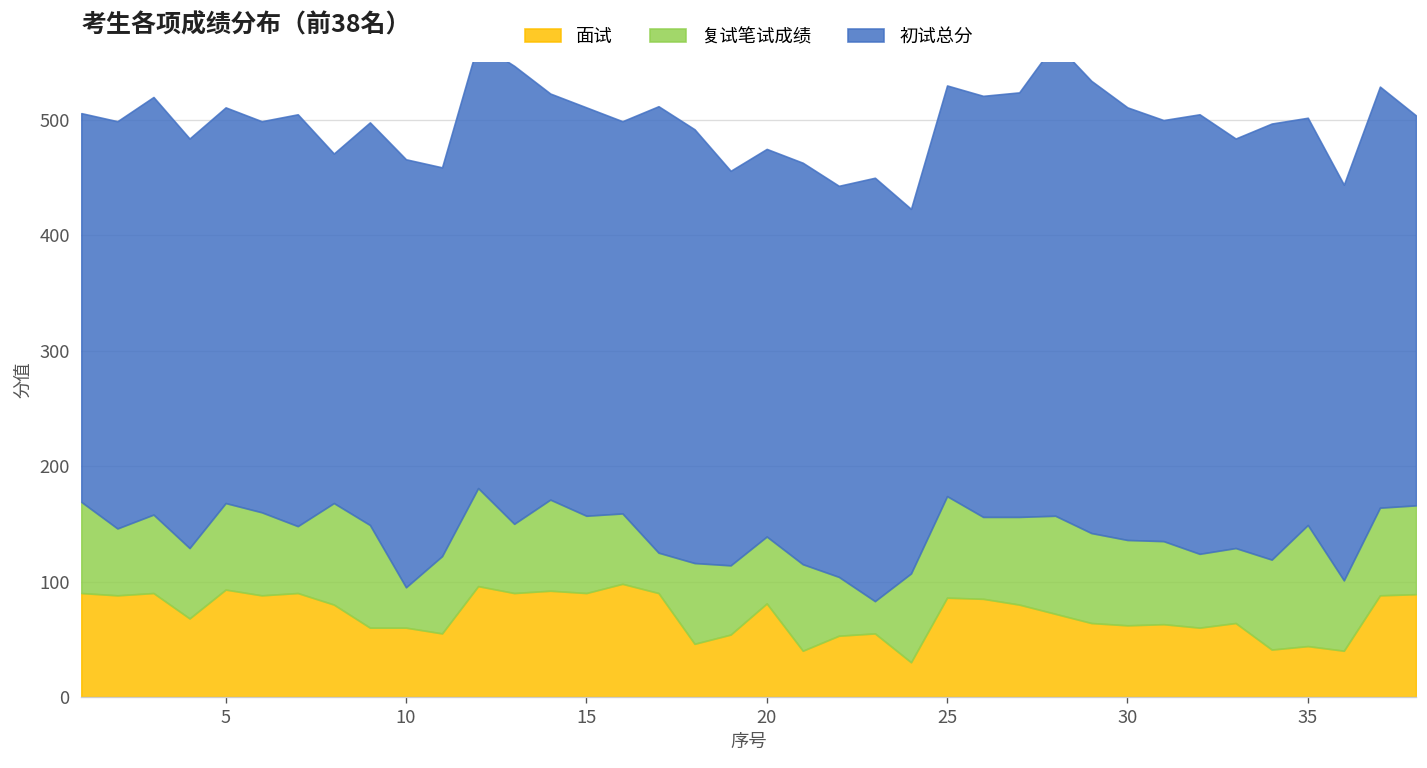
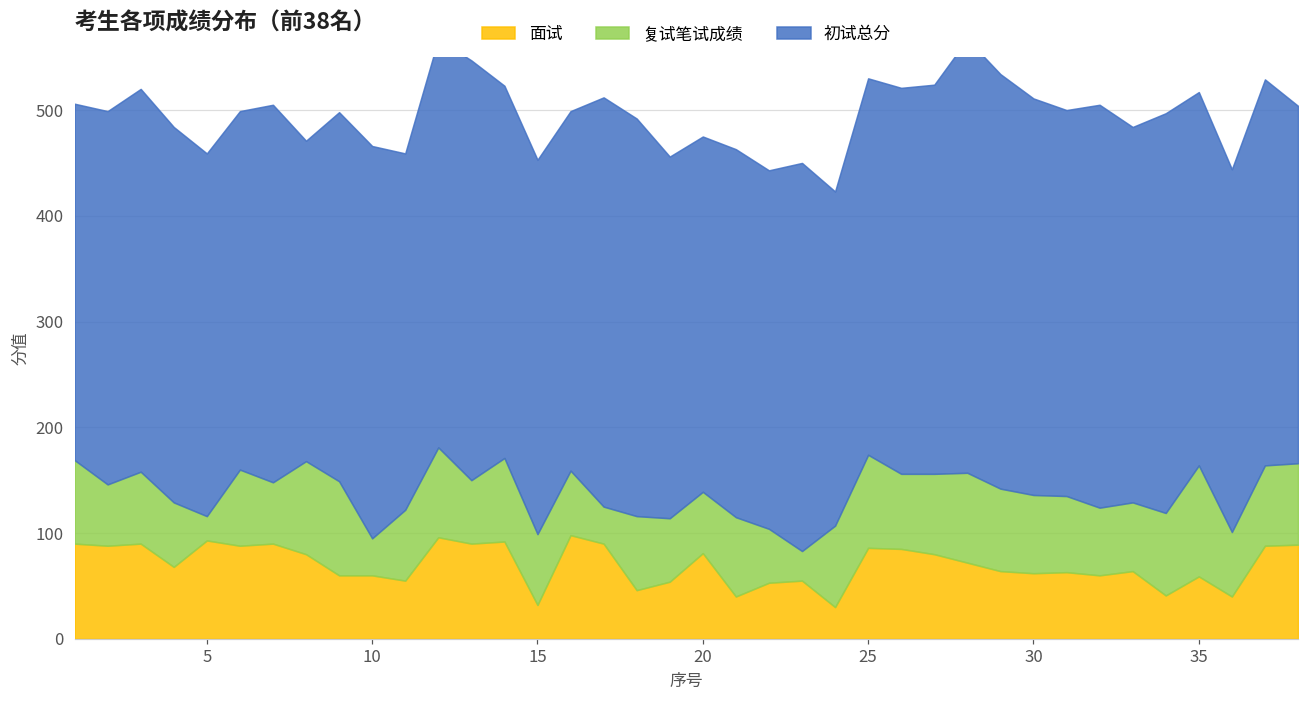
复试笔试成绩, 5: 80 -> 20
面试, 15: 90 -> 30
面试, 35: 40 -> 60
